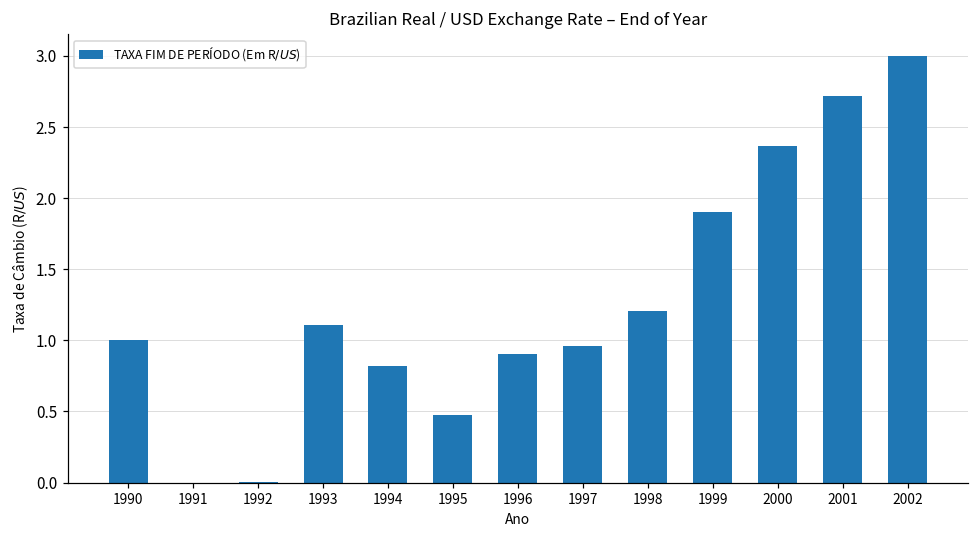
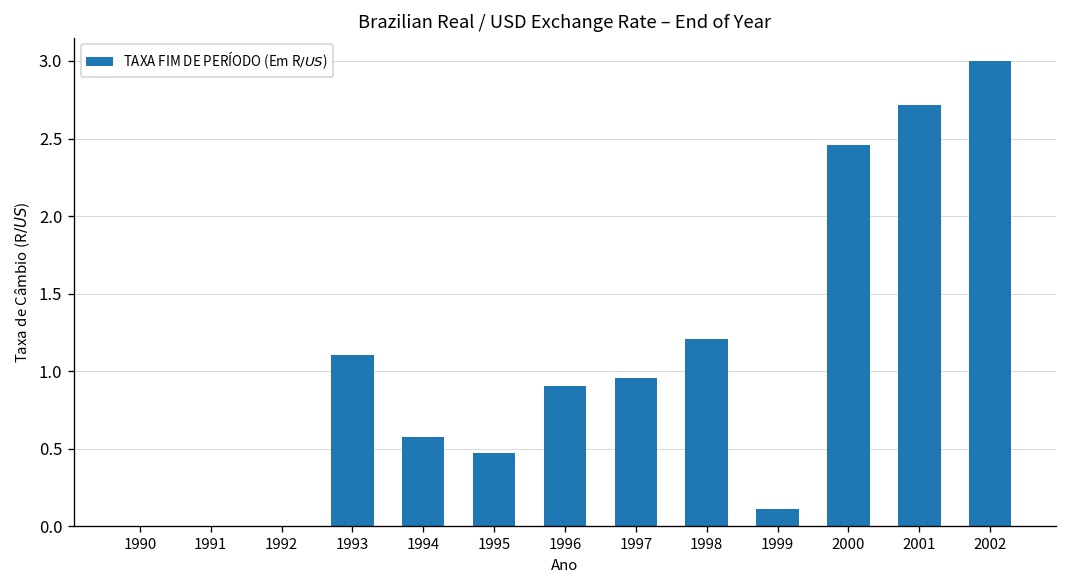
1990: 1 -> 0
1994: 0.82 -> 0.58
1999: 1.90 -> 0.11
2000: 2.37 -> 2.46
